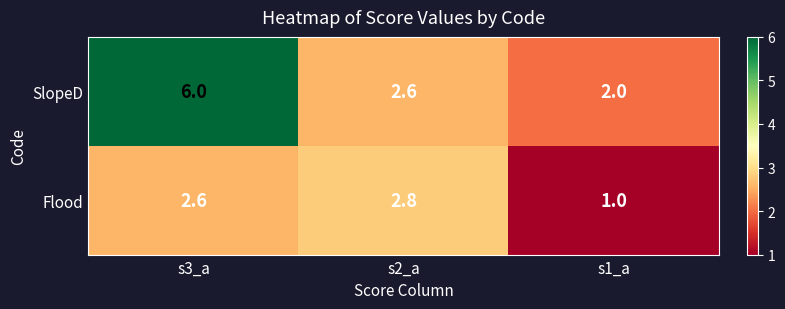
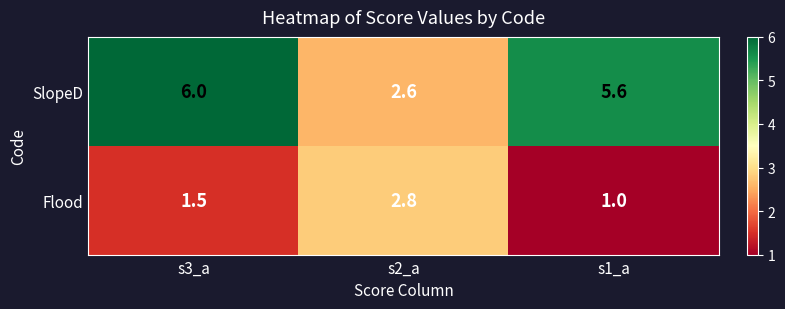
SlopeD, s1_a: 2.0 -> 5.6
Flood, s3_a: 2.6 -> 1.5
